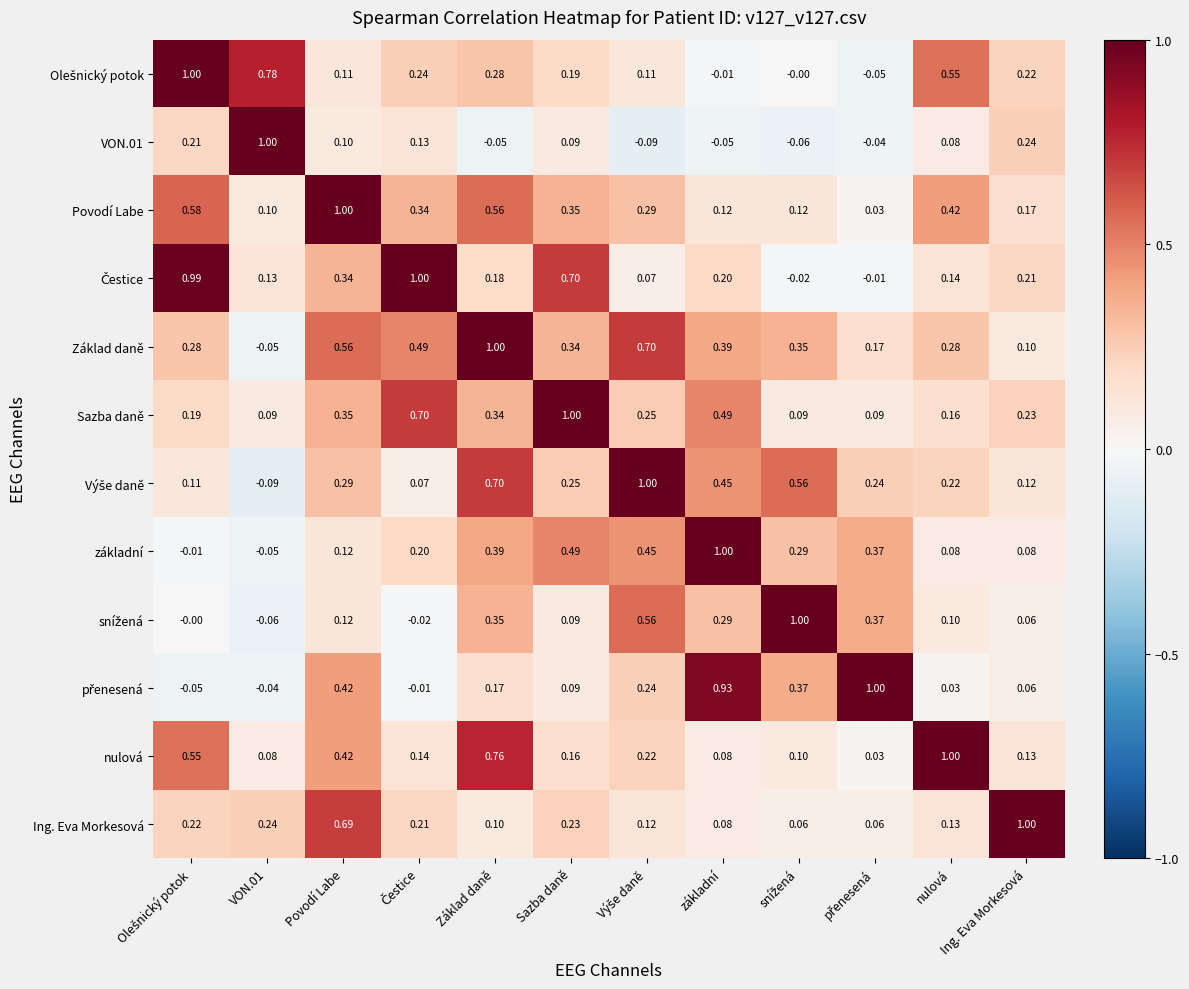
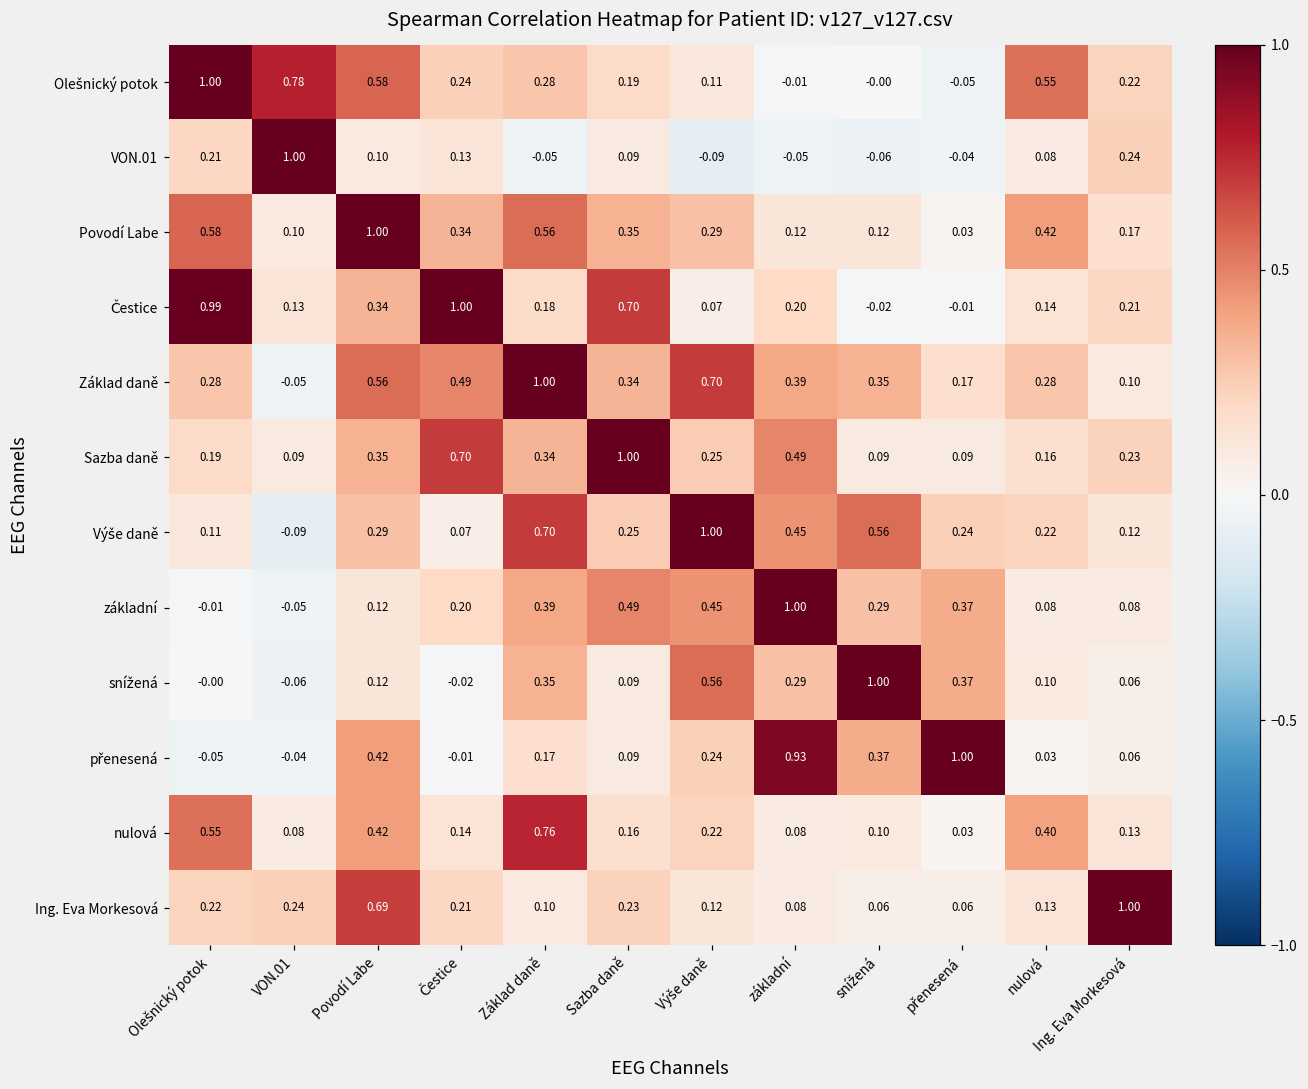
Olešnický potok, Povodí Labe: 0.11 -> 0.58
nulová, nulová: 1.00 -> 0.40
